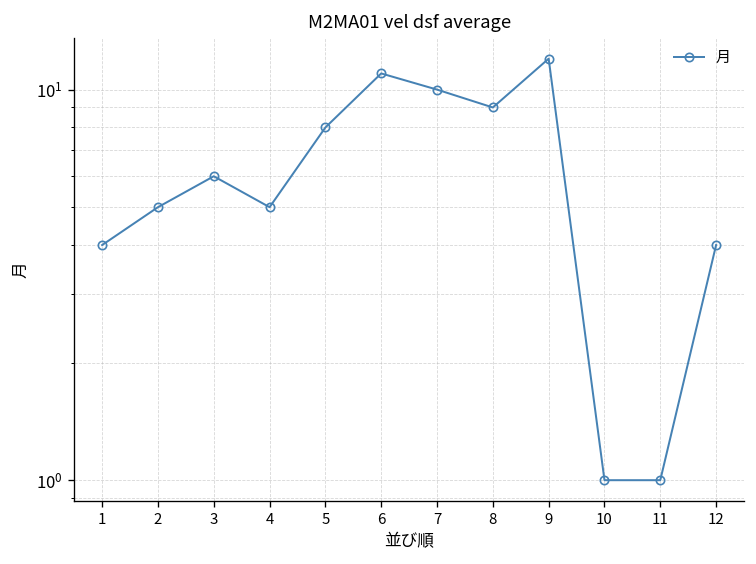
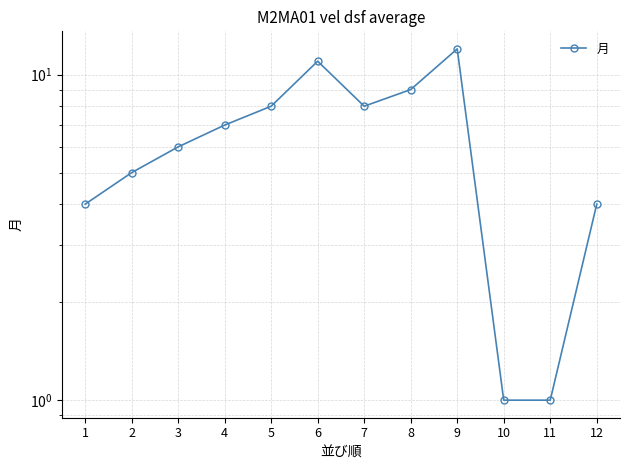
4: 5 -> 7
7: 10 -> 8
